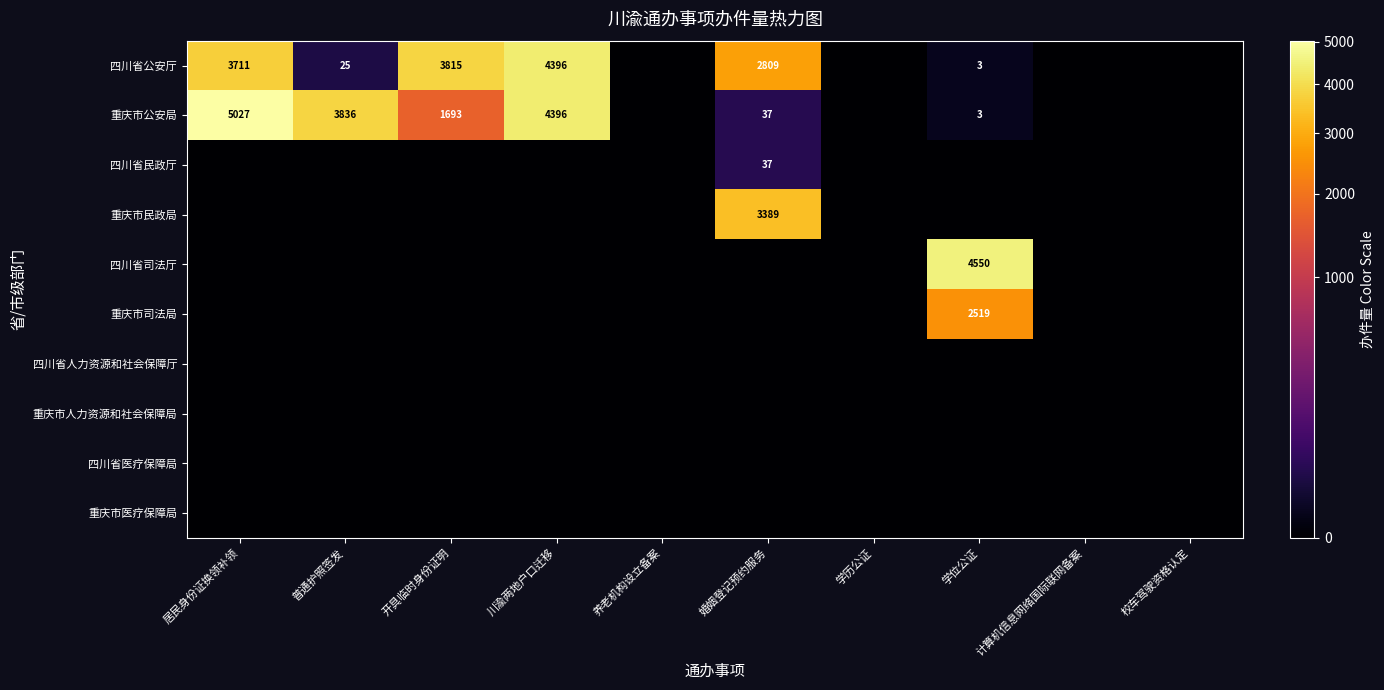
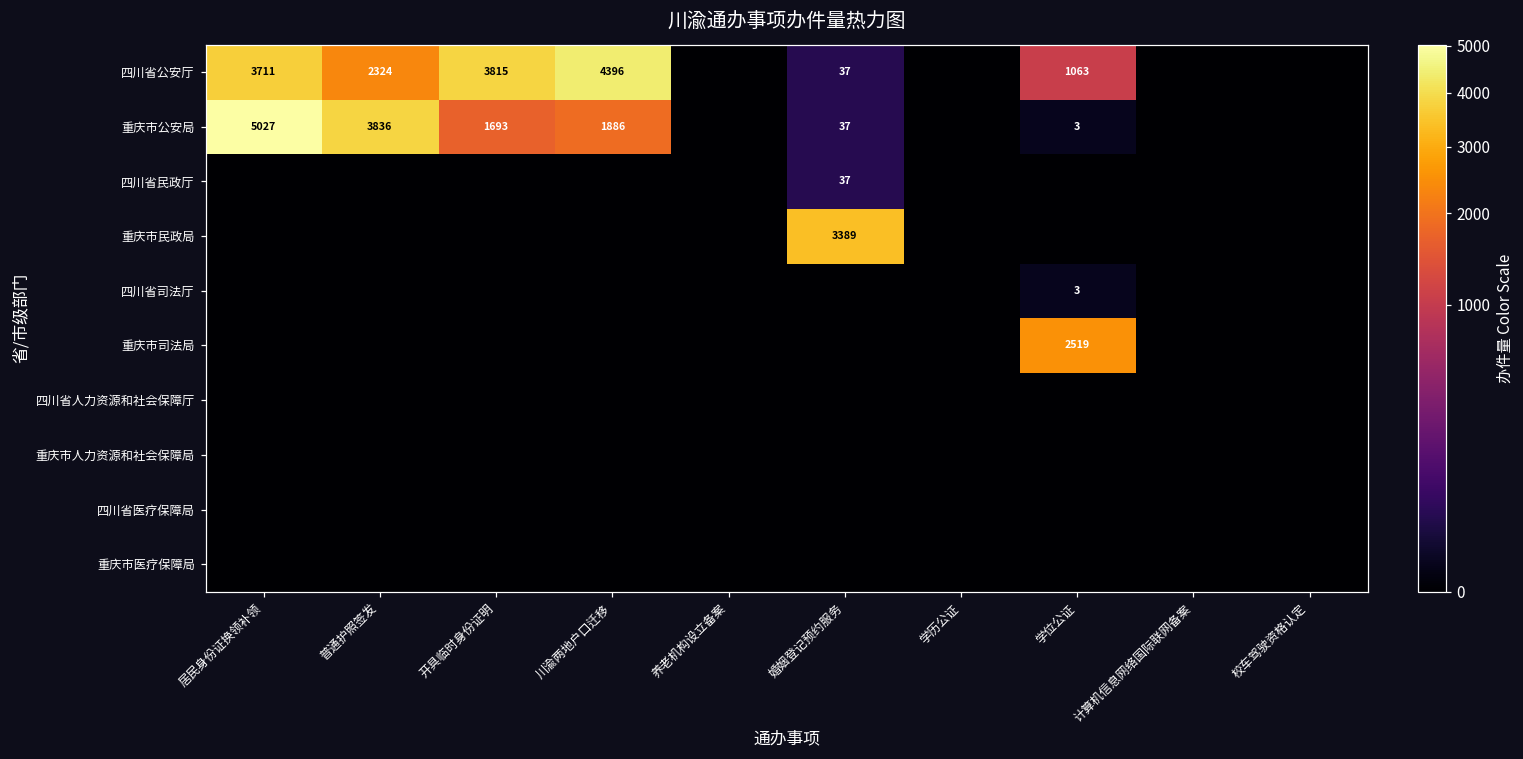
四川省公安厅, 普通护照签发: 25 -> 2324
四川省公安厅, 婚姻登记预约服务: 2809 -> 37
四川省公安厅, 学位公证: 3 -> 1063
重庆市公安局, 川渝两地户口迁移: 4396 -> 1886
四川省司法厅, 学位公证: 4550 -> 3
